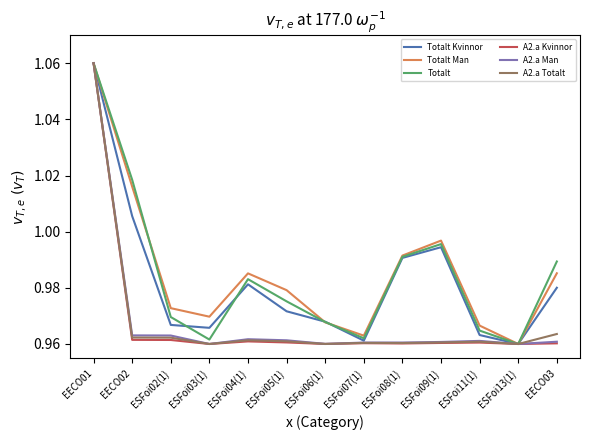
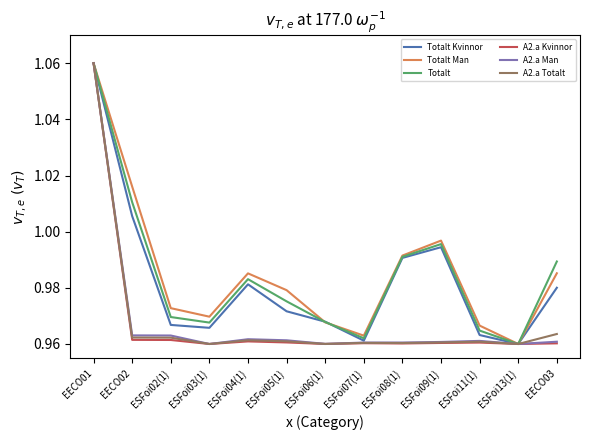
Totalt, EECO02: 1.018 -> 1.010
Totalt, ESFoi03(1): 0.962 -> 0.968
